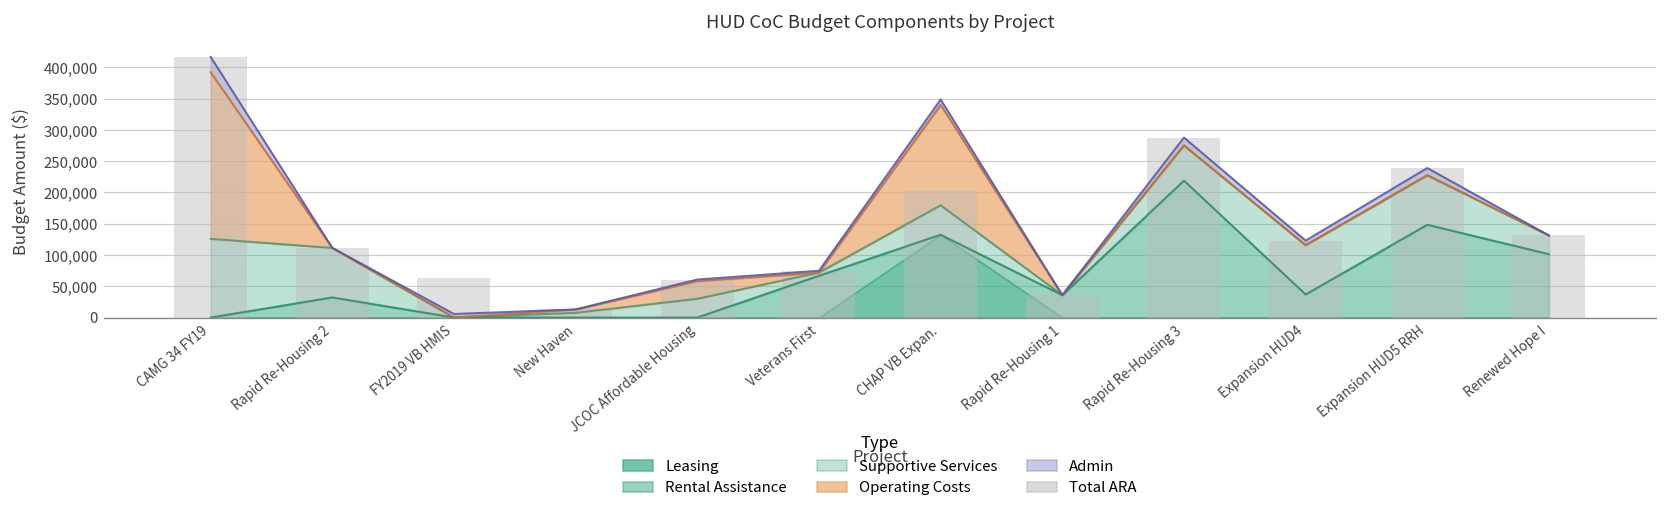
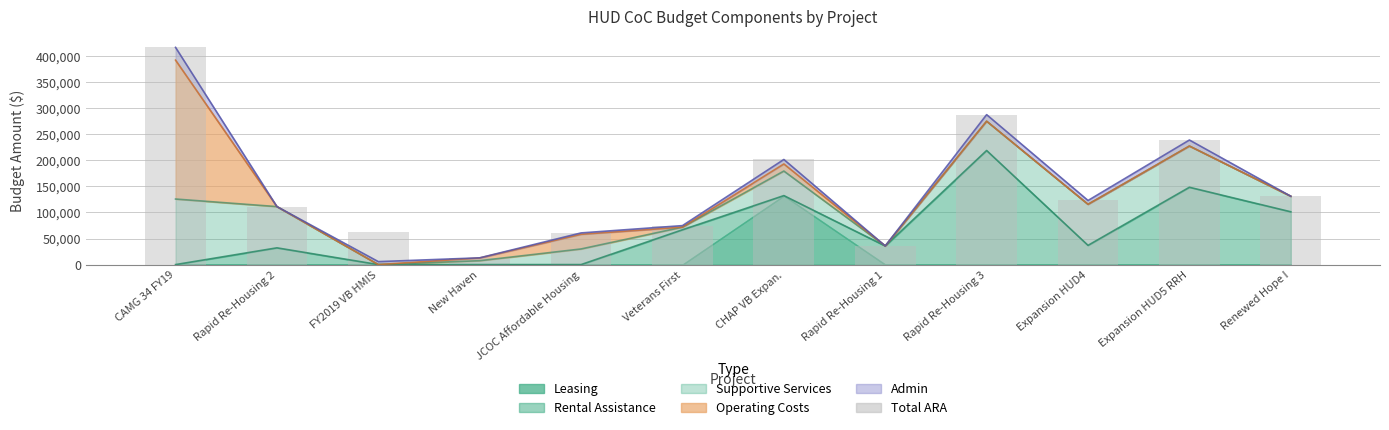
Operating Costs, CHAP VB Expan.: 160,000 -> 10,000
